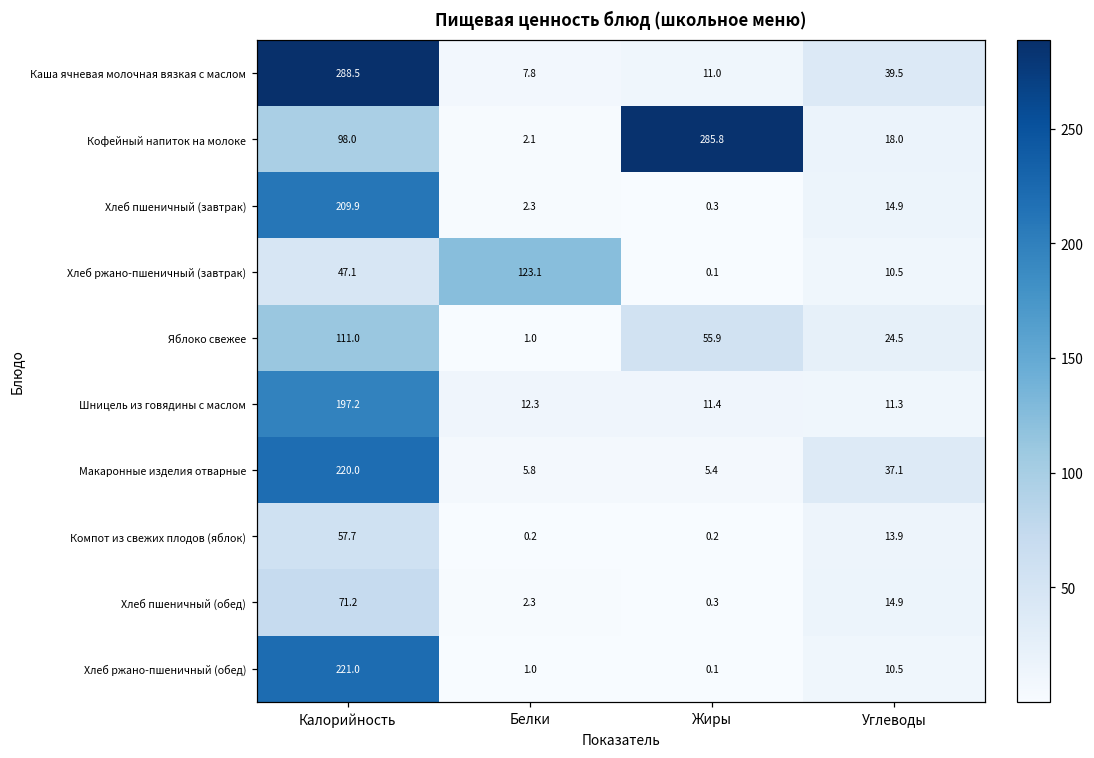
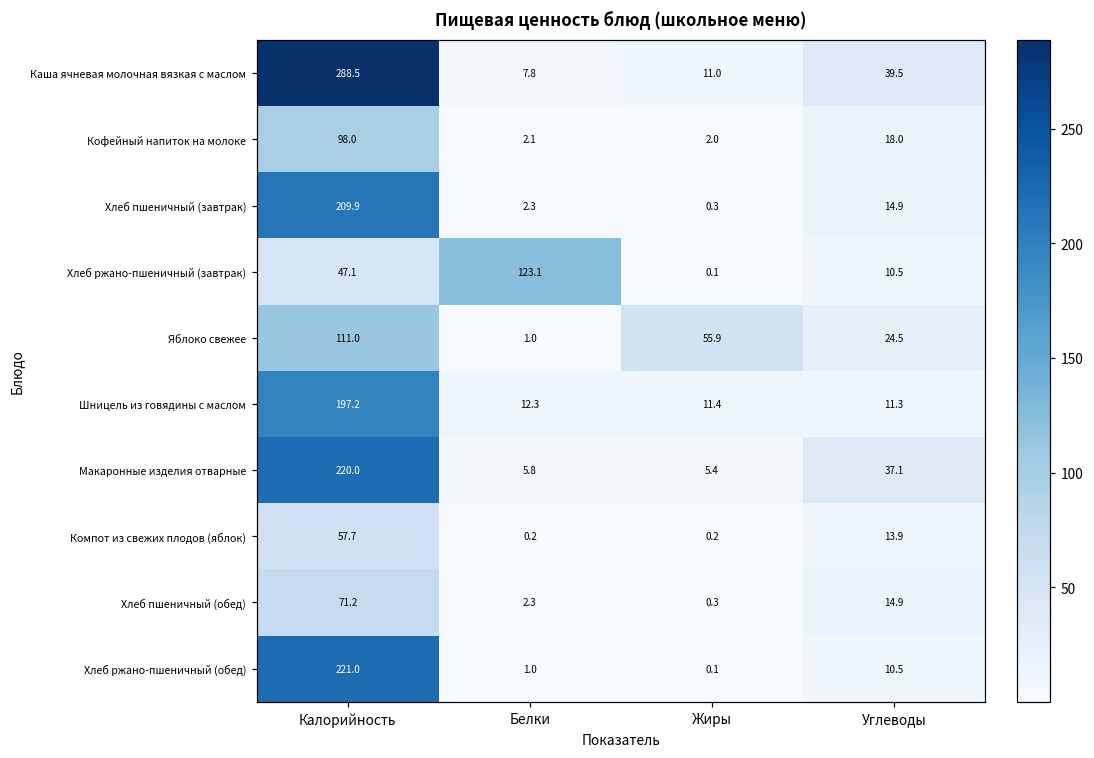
Кофейный напиток на молоке, Жиры: 285.8 -> 2.0
